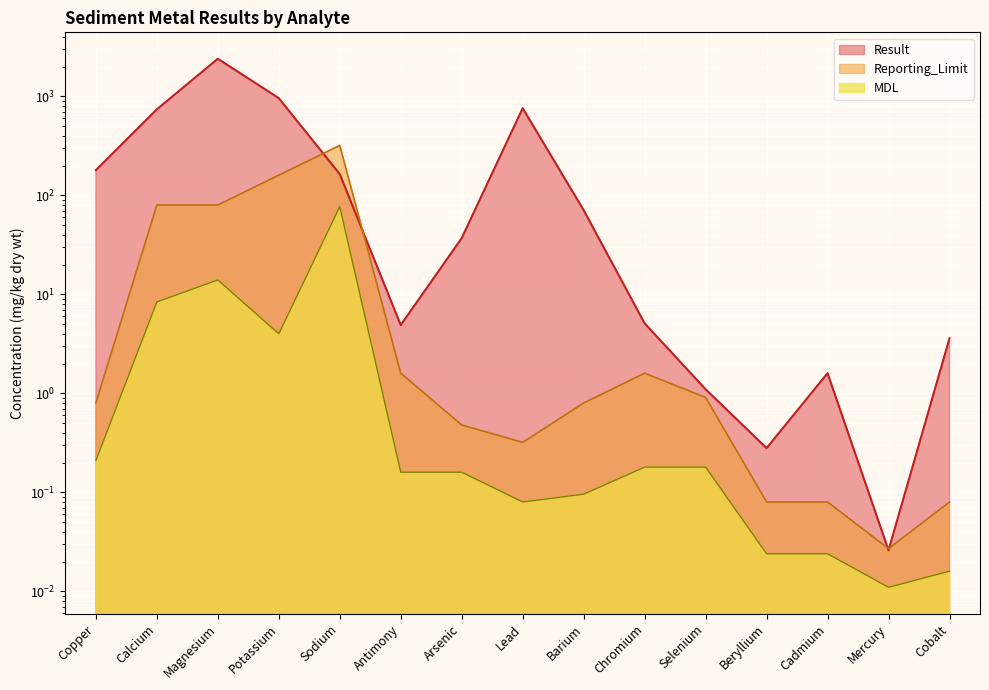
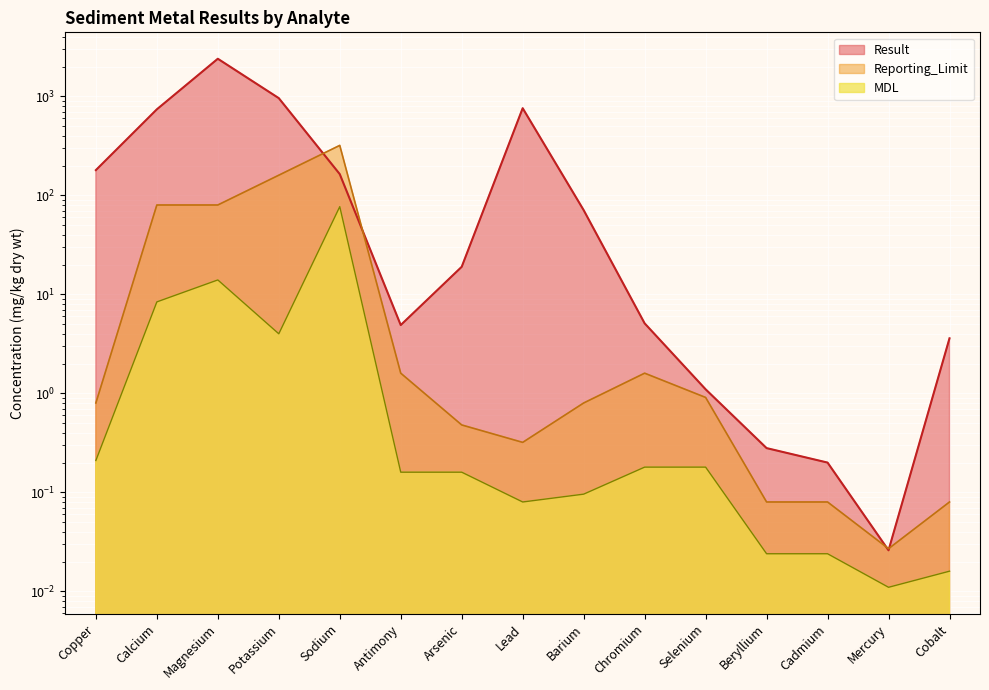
Result, Arsenic: 37 -> 19
Result, Cadmium: 1.6 -> 0.2
